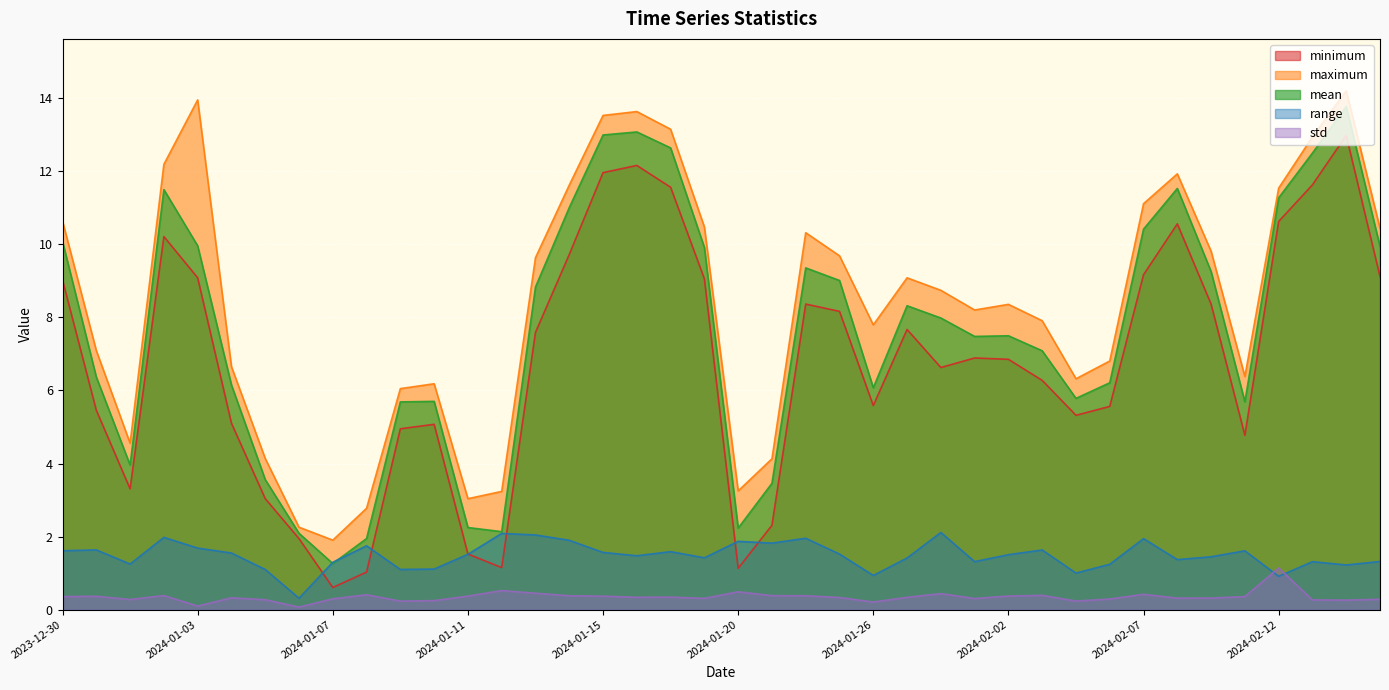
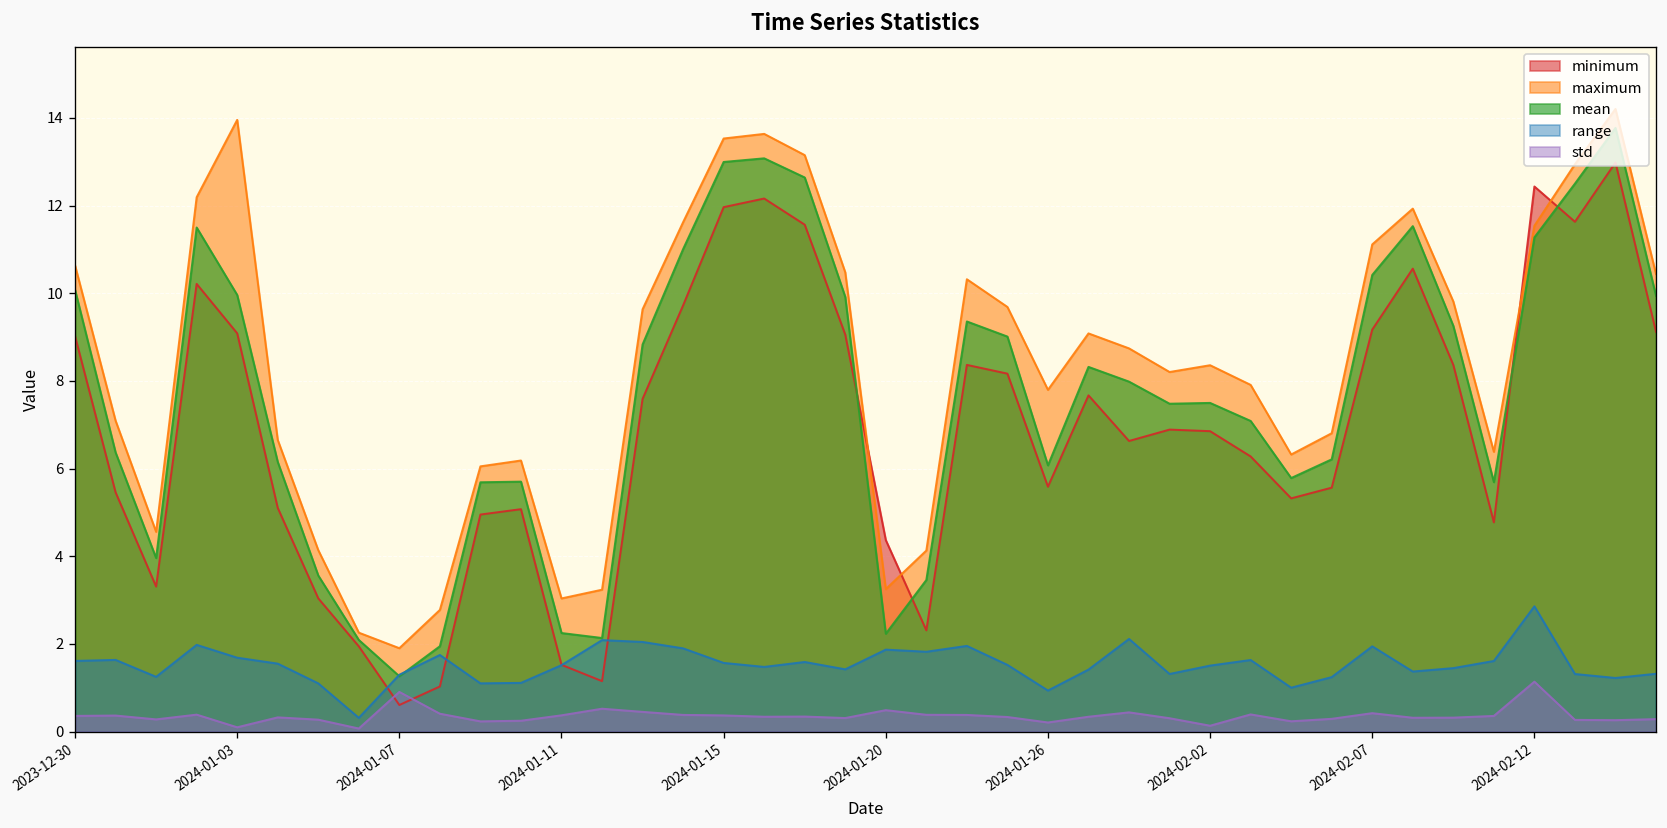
std, 2024-01-07: 0.3 -> 0.9
minimum, 2024-01-20: 1.1 -> 4.4
std, 2024-02-02: 0.4 -> 0.1
minimum, 2024-02-12: 10.6 -> 12.4
range, 2024-02-12: 0.9 -> 2.9
